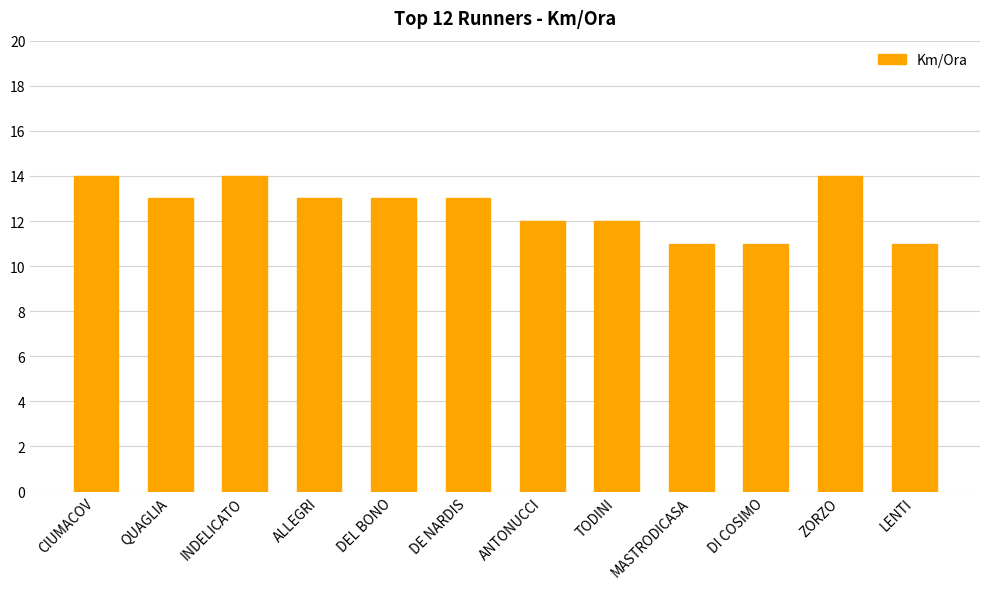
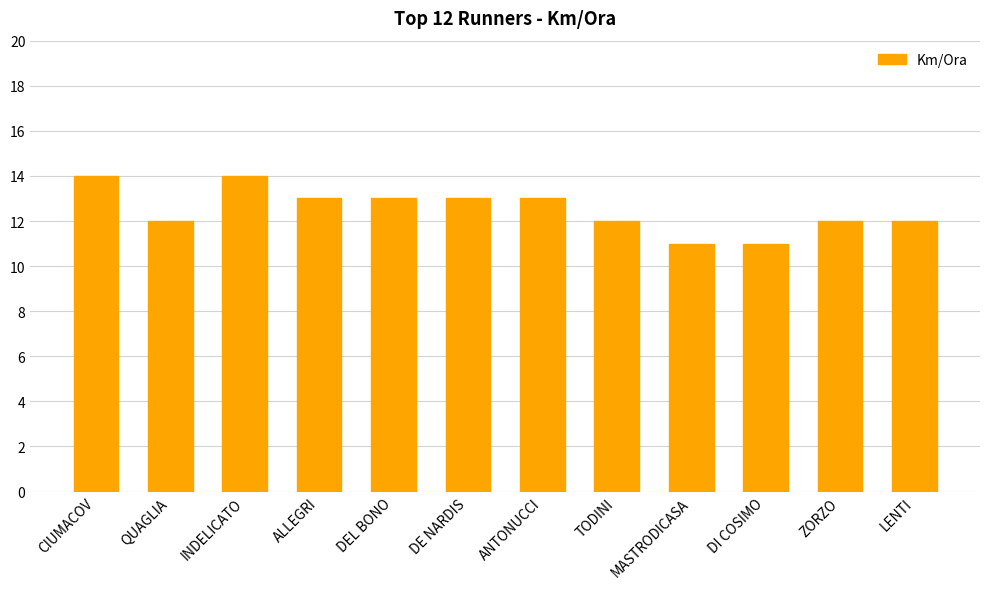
QUAGLIA: 13 -> 12
ANTONUCCI: 12 -> 13
ZORZO: 14 -> 12
LENTI: 11 -> 12
